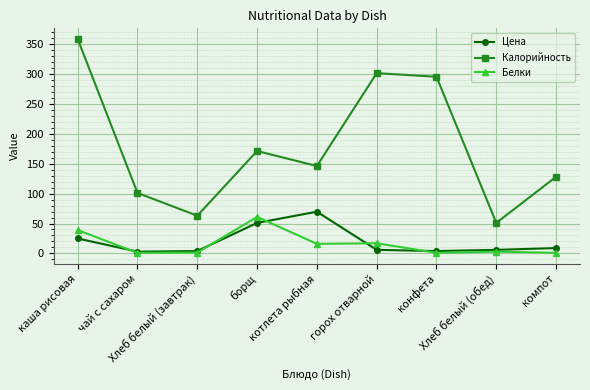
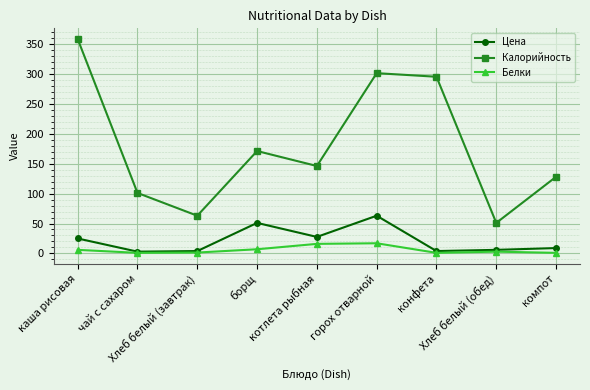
Белки, каша рисовая: 40 -> 10
Белки, борщ: 60 -> 10
Цена, котлета рыбная: 70 -> 30
Цена, горох отварной: 10 -> 60
